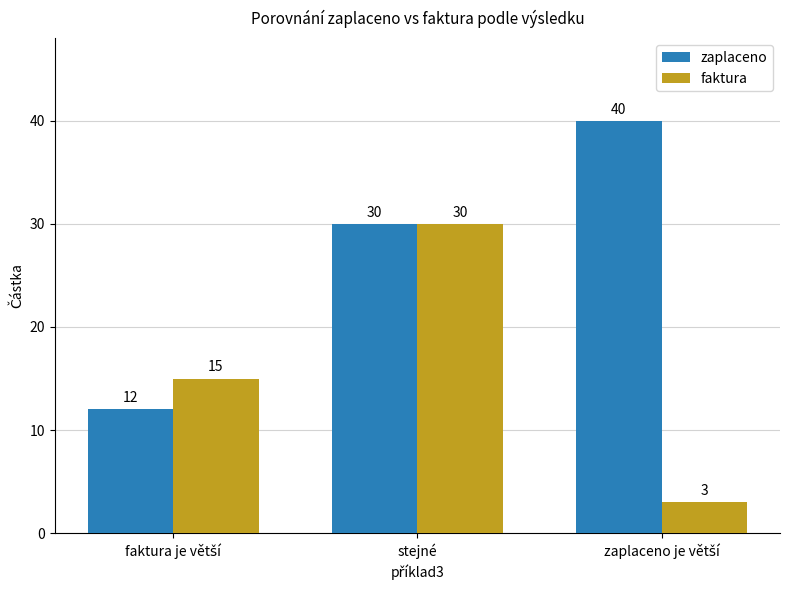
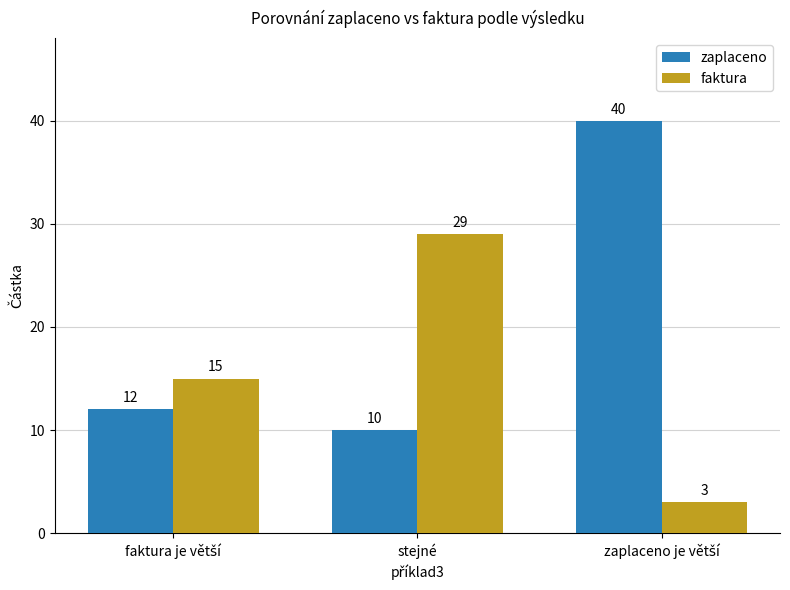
zaplaceno, stejné: 30 -> 10
faktura, stejné: 30 -> 29
